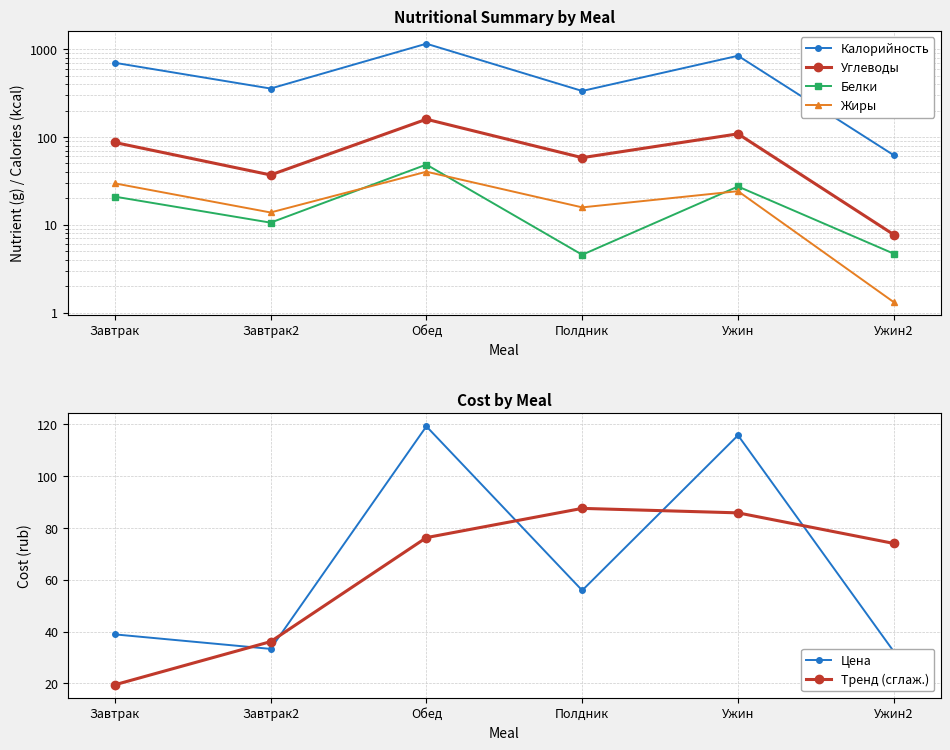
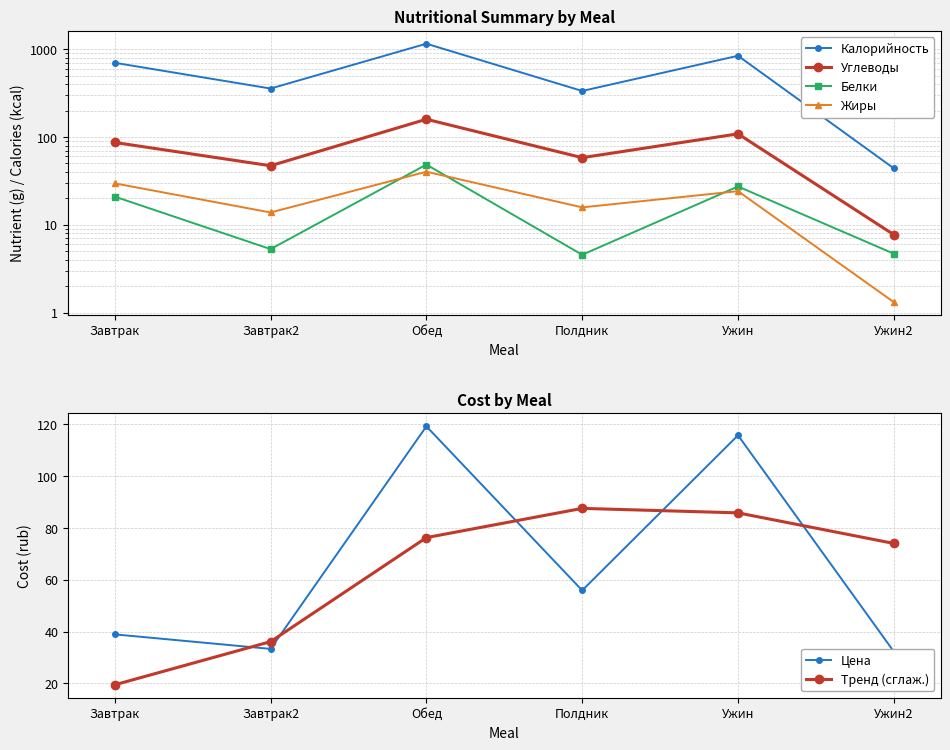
Nutritional Summary by Meal, Углеводы, Завтрак2: 37 -> 50
Nutritional Summary by Meal, Белки, Завтрак2: 11 -> 5
Nutritional Summary by Meal, Калорийность, Ужин2: 60 -> 40
